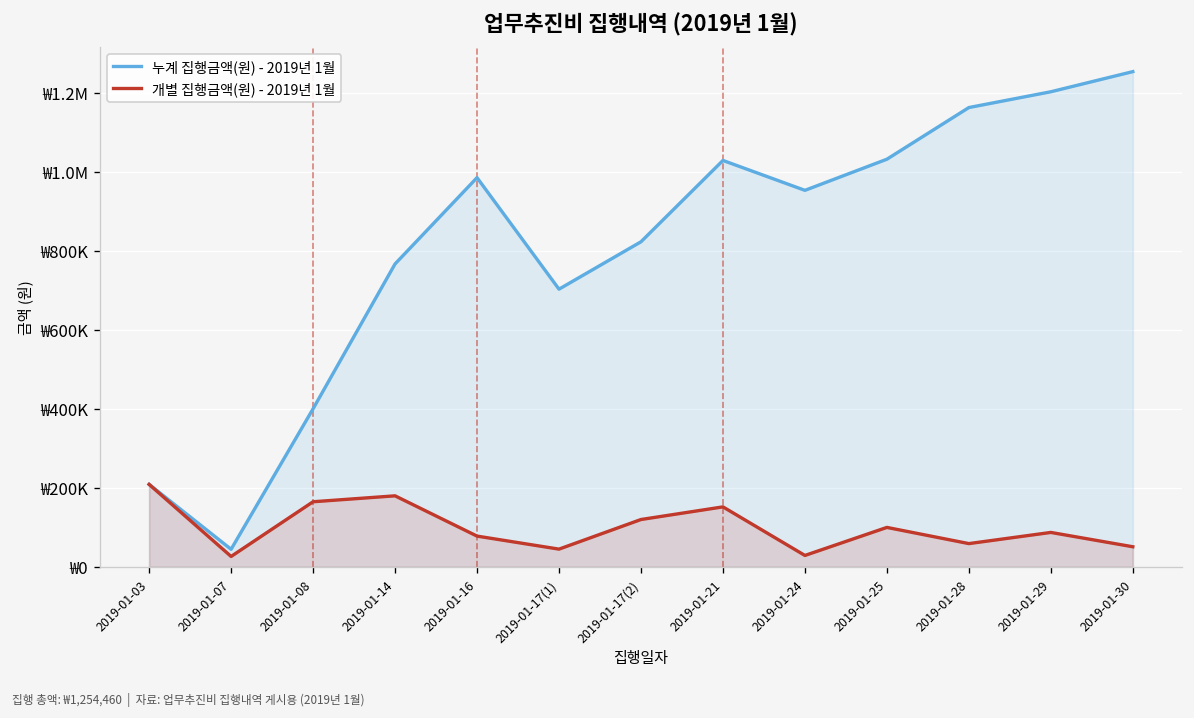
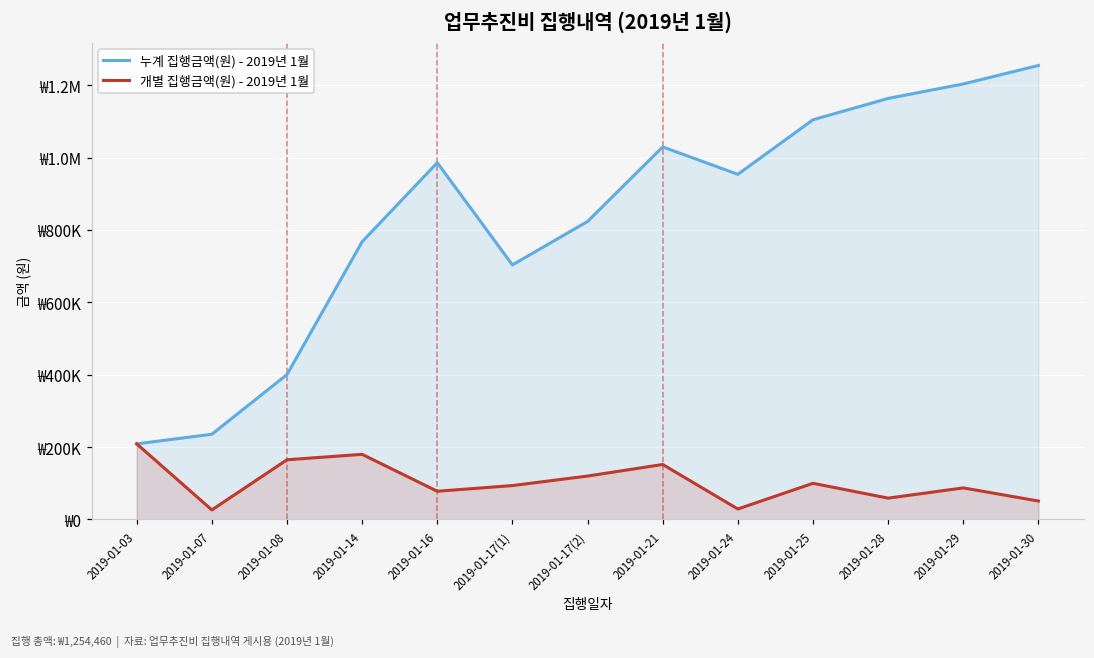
누계 집행금액(원) - 2019년 1월, 2019-01-07: ₩40000 -> ₩240000
개별 집행금액(원) - 2019년 1월, 2019-01-17(1): ₩50000 -> ₩90000
누계 집행금액(원) - 2019년 1월, 2019-01-25: ₩1030000 -> ₩1100000
